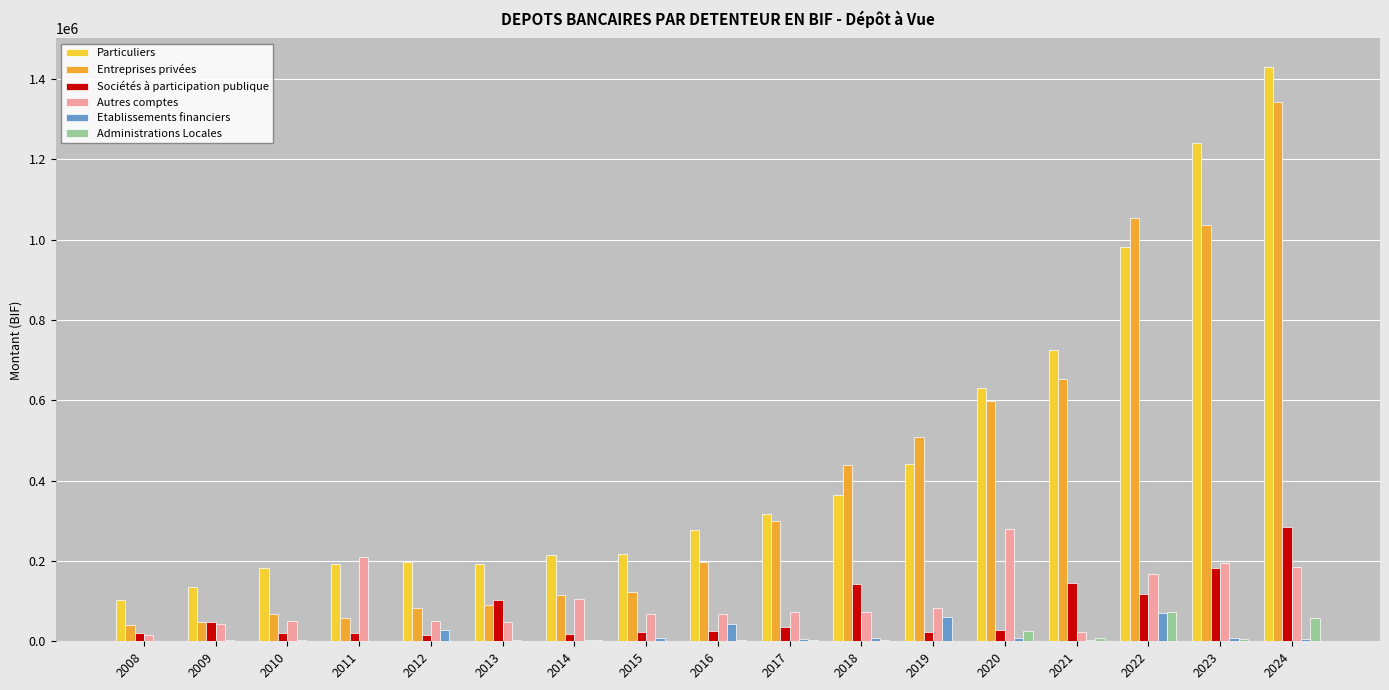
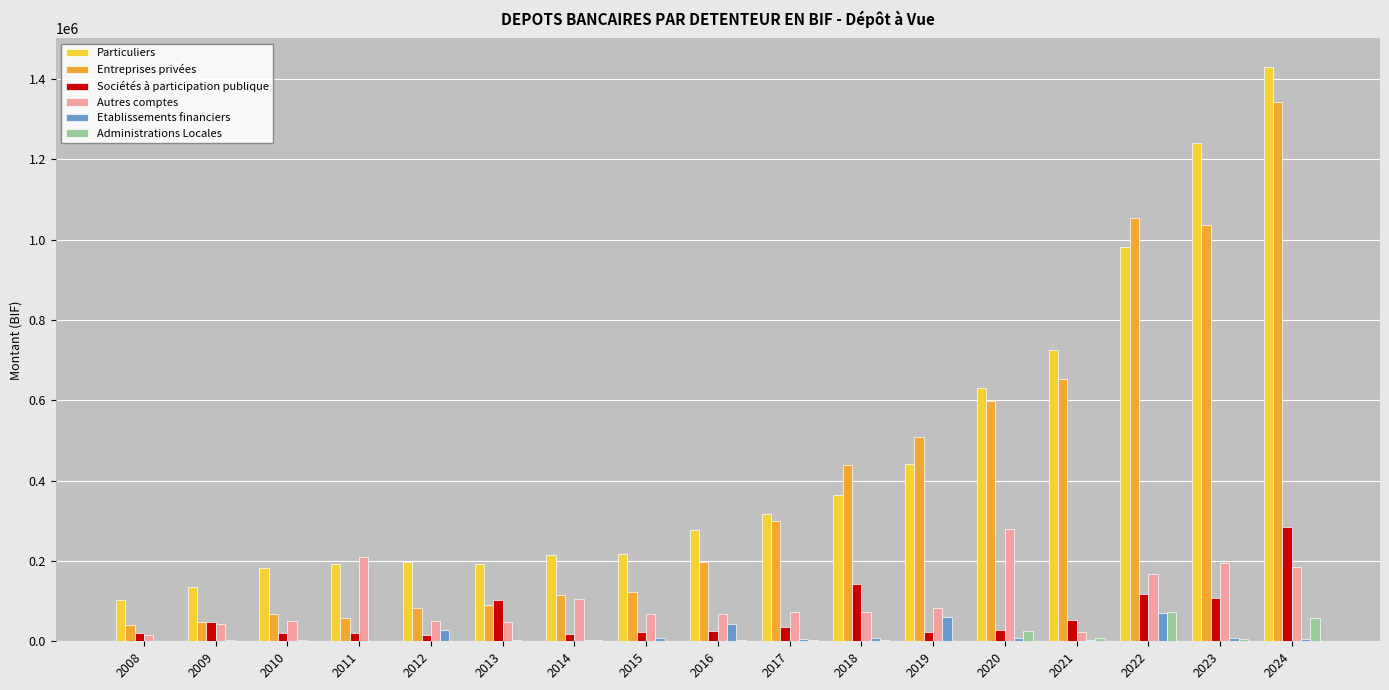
Sociétés à participation publique, 2021: 140000 -> 50000
Sociétés à participation publique, 2023: 180000 -> 110000
